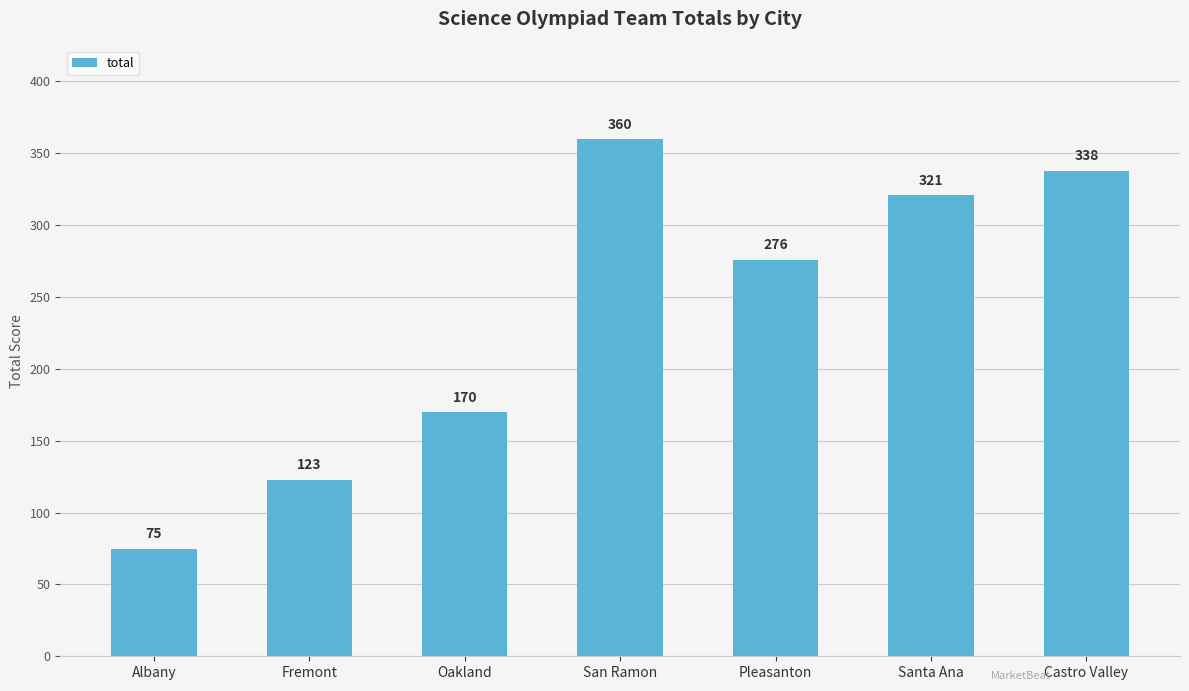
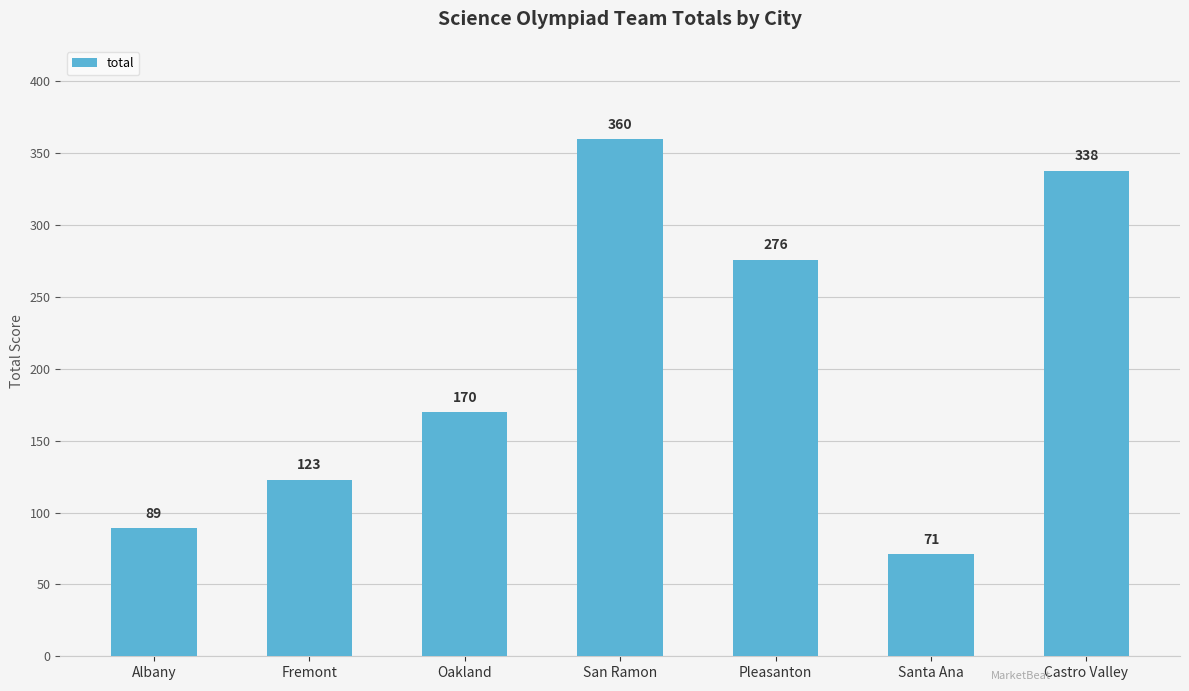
Albany: 75 -> 89
Santa Ana: 321 -> 71
